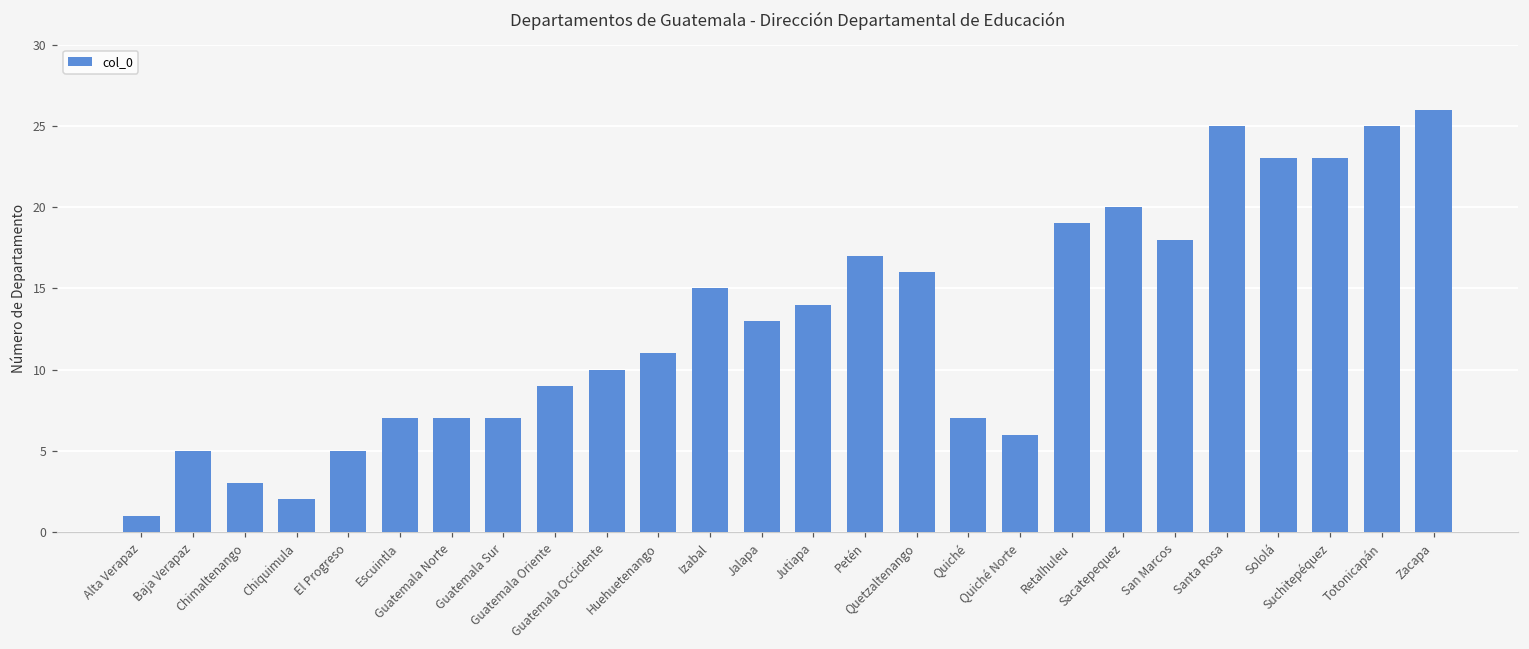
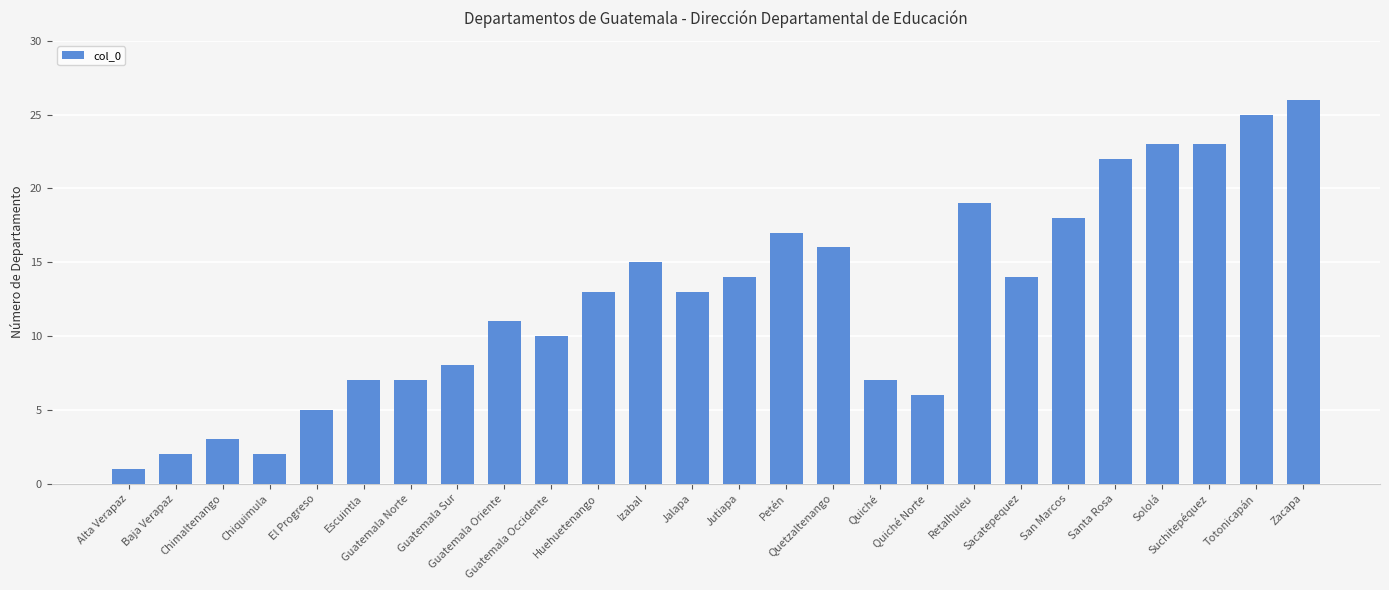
Baja Verapaz: 5 -> 2
Guatemala Sur: 7 -> 8
Guatemala Oriente: 9 -> 11
Huehuetenango: 11 -> 13
Sacatepequez: 20 -> 14
Santa Rosa: 25 -> 22
